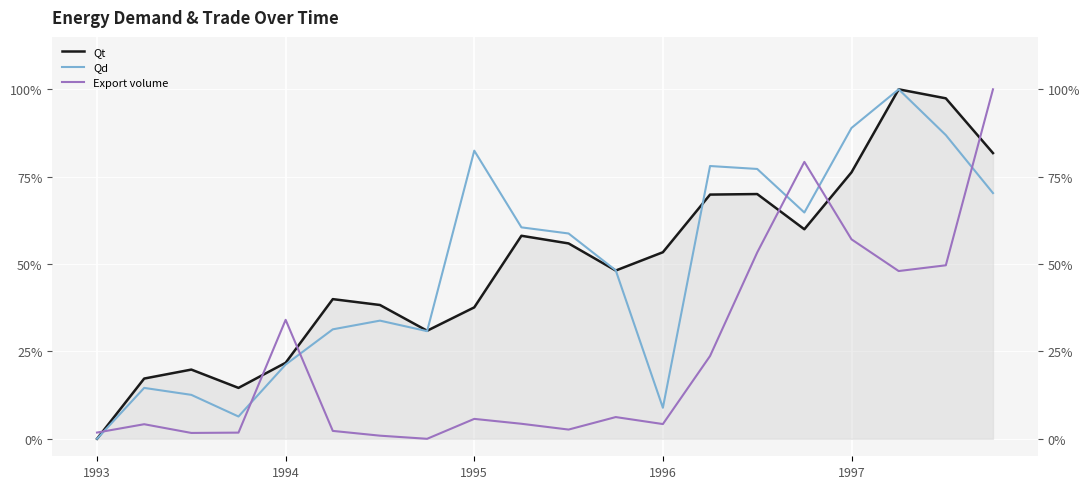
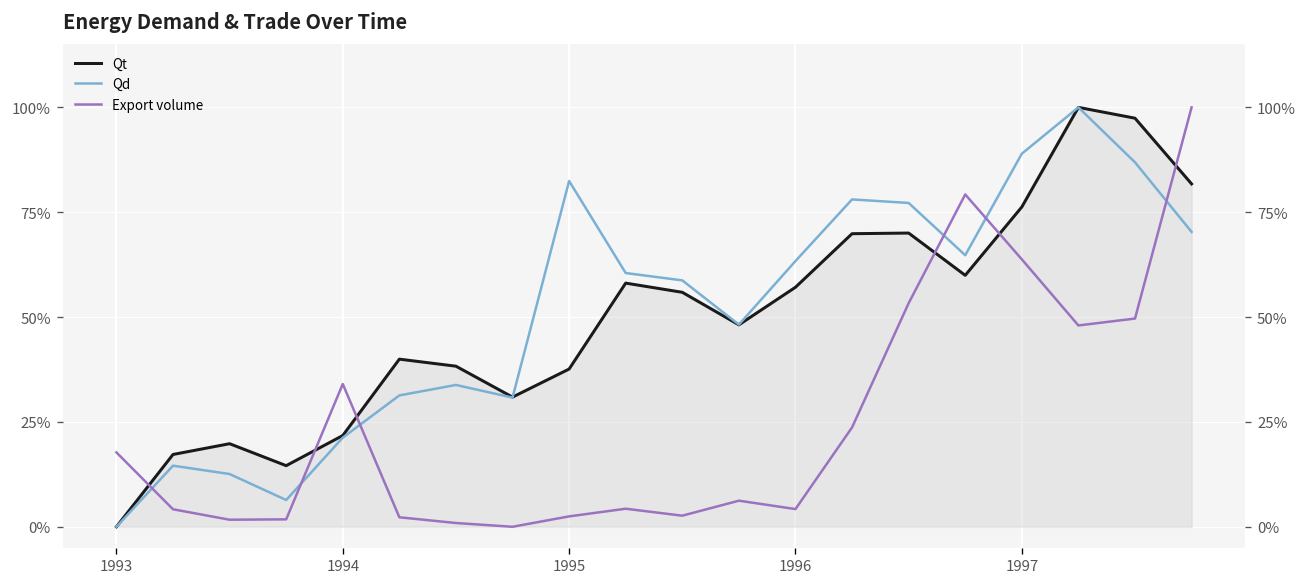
Export volume, 1993: 2% -> 18%
Export volume, 1995: 6% -> 2%
Qt, 1996: 53% -> 57%
Qd, 1996: 9% -> 63%
Export volume, 1997: 57% -> 64%
